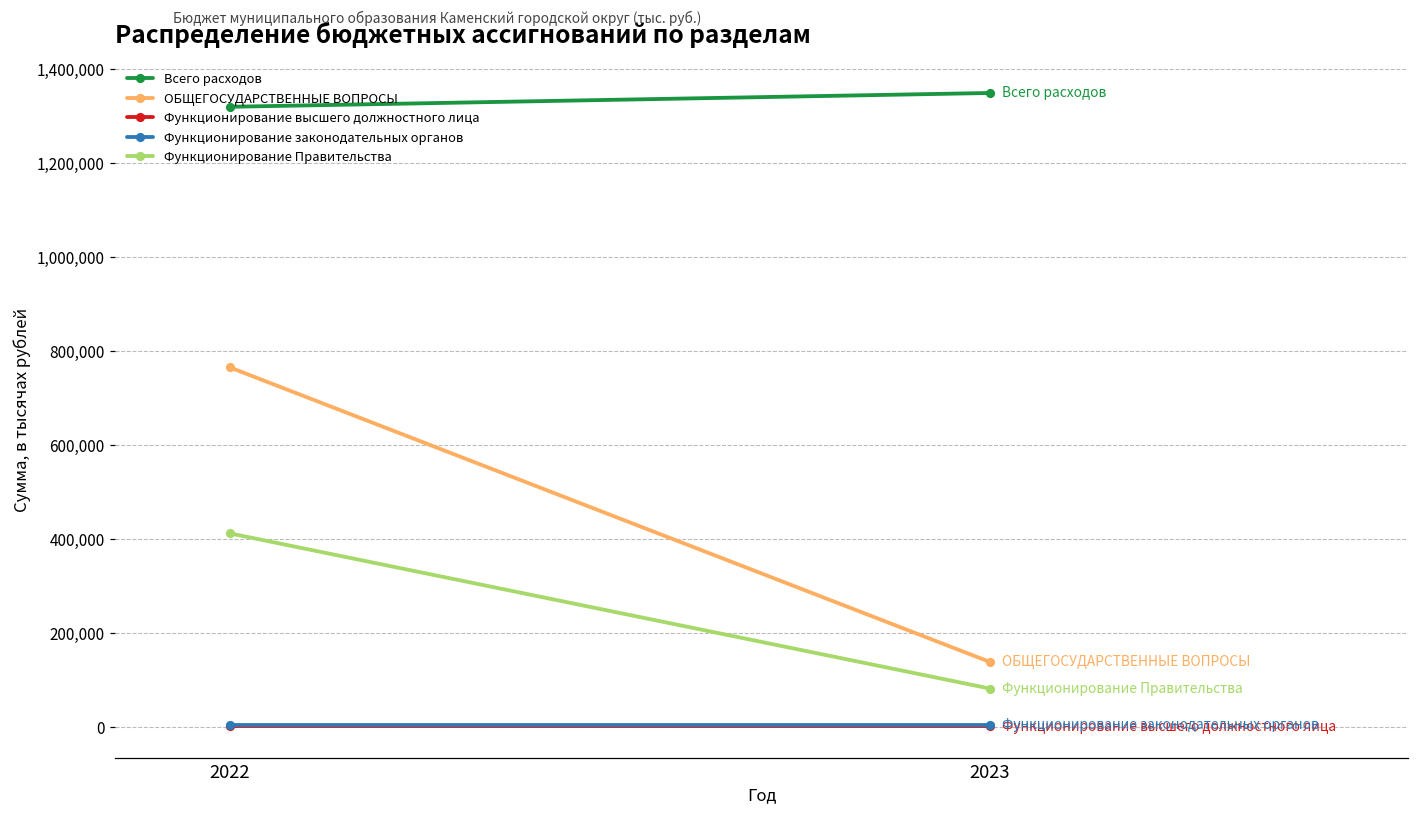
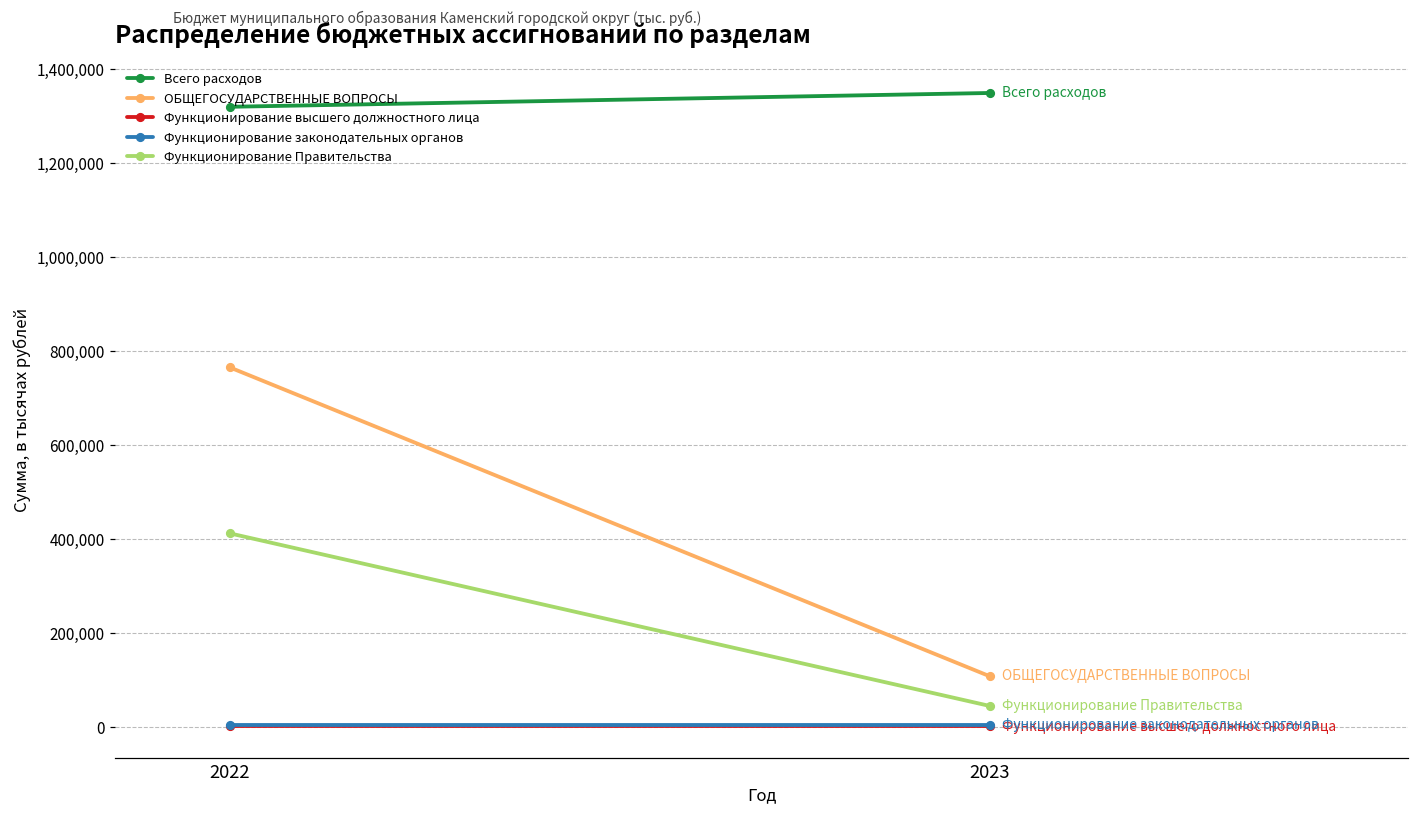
ОБЩЕГОСУДАРСТВЕННЫЕ ВОПРОСЫ, 2023: 140,000 -> 110,000
Функционирование Правительства, 2023: 80,000 -> 50,000
